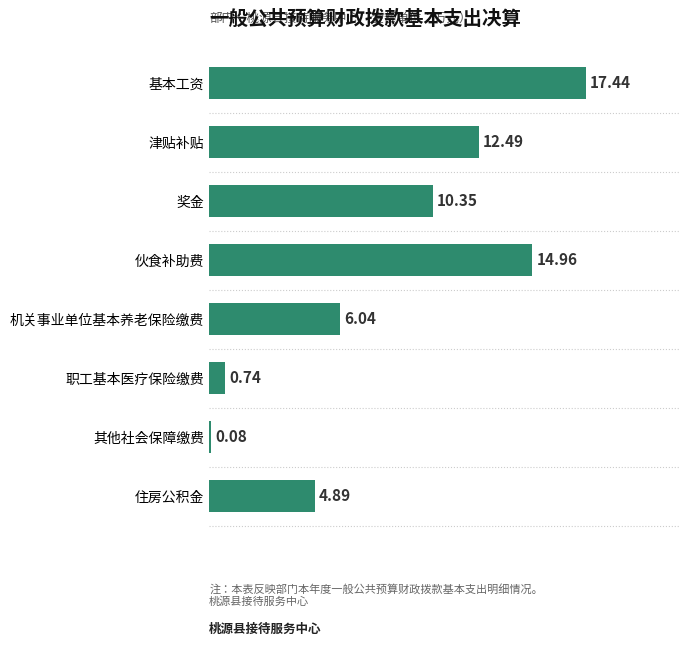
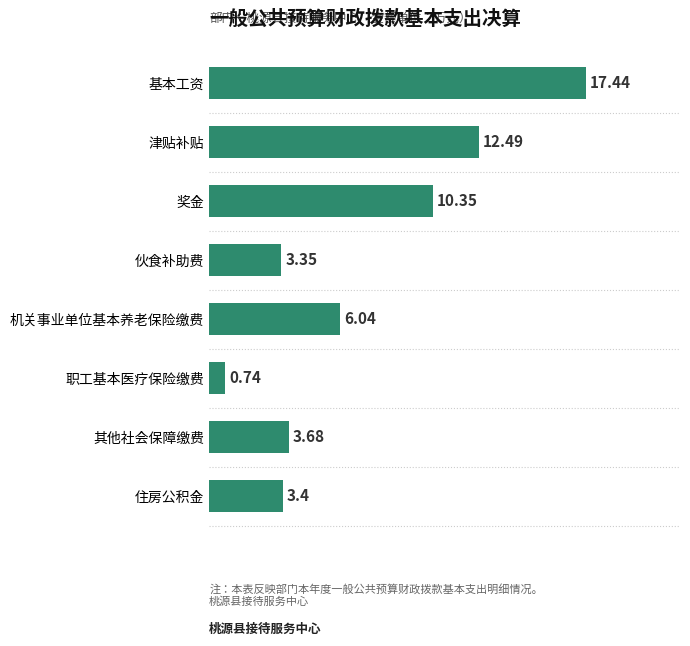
伙食补助费: 14.96 -> 3.35
其他社会保障缴费: 0.08 -> 3.68
住房公积金: 4.89 -> 3.4
